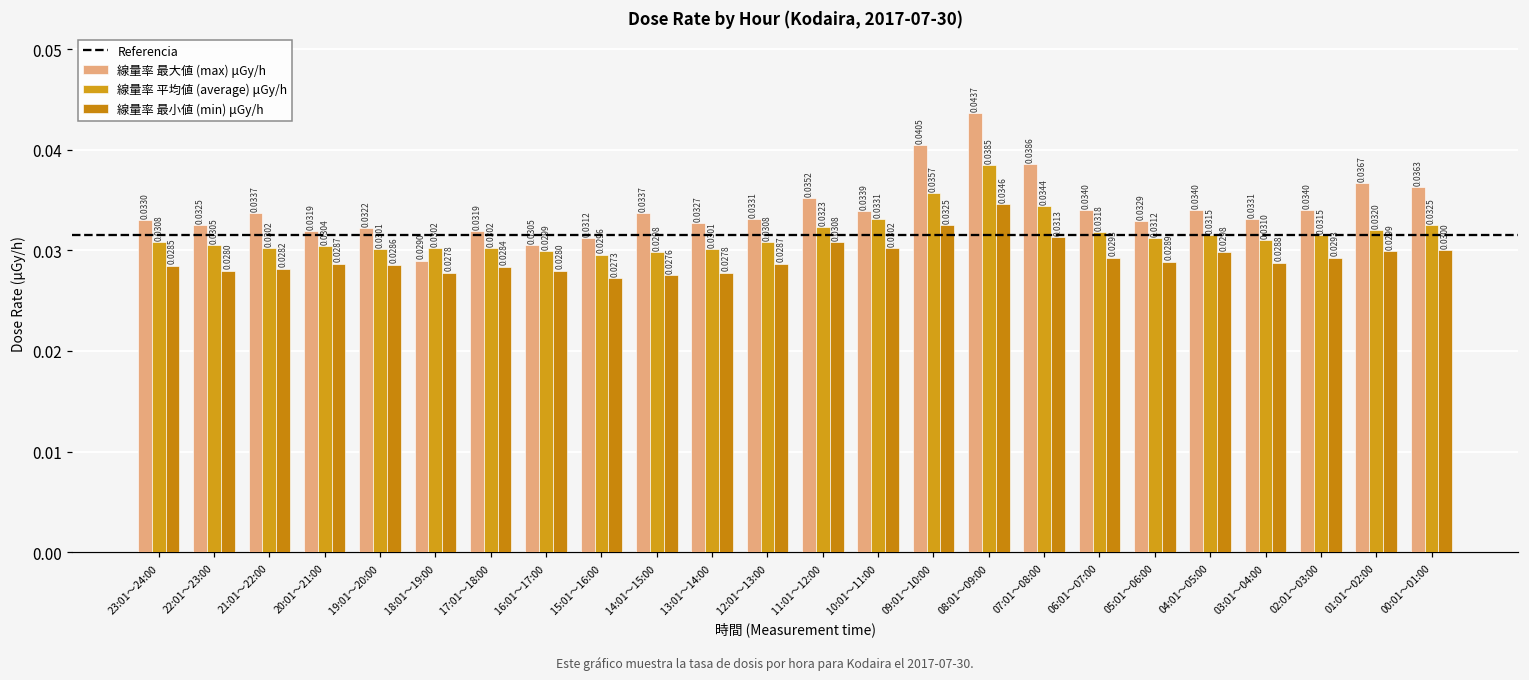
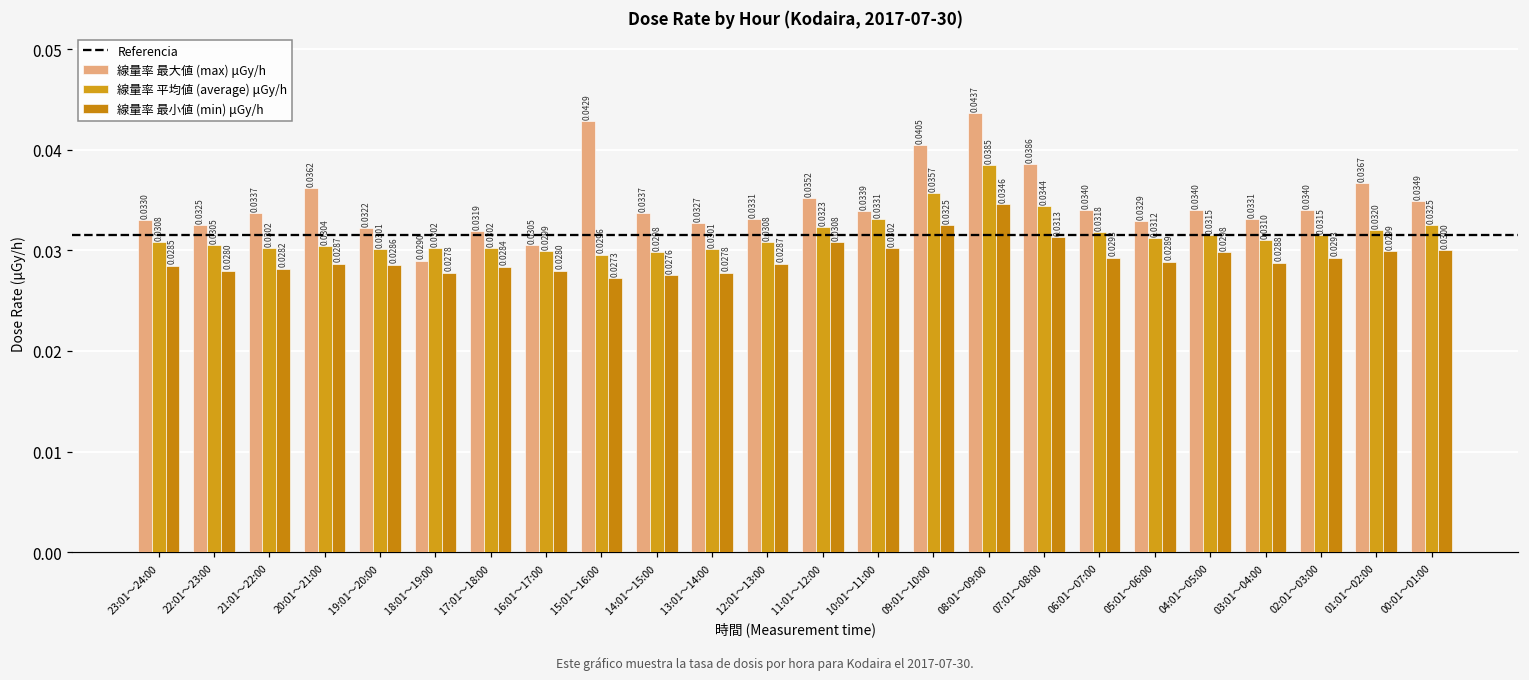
線量率 最大値 (max) μGy/h, 20:01～21:00: 0.0319 -> 0.0362
線量率 最大値 (max) μGy/h, 15:01～16:00: 0.0312 -> 0.0429
線量率 最大値 (max) μGy/h, 00:01～01:00: 0.0363 -> 0.0349
